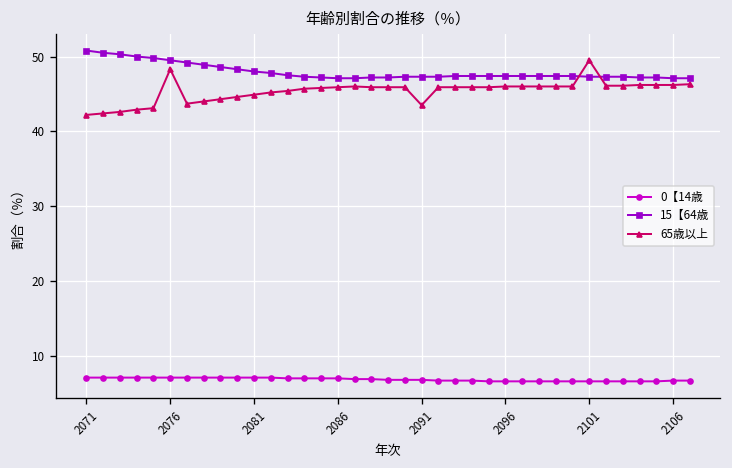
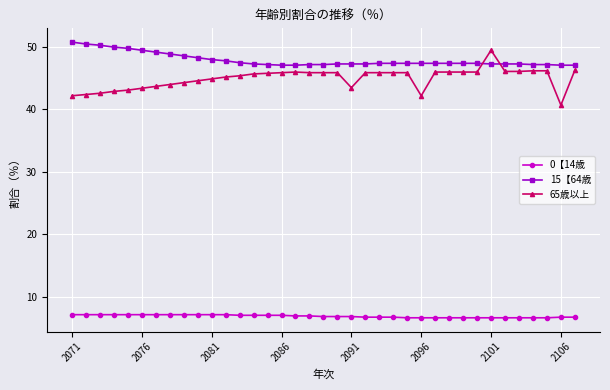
65歳以上, 2076: 48 -> 43
65歳以上, 2096: 46 -> 42
65歳以上, 2106: 46 -> 41
